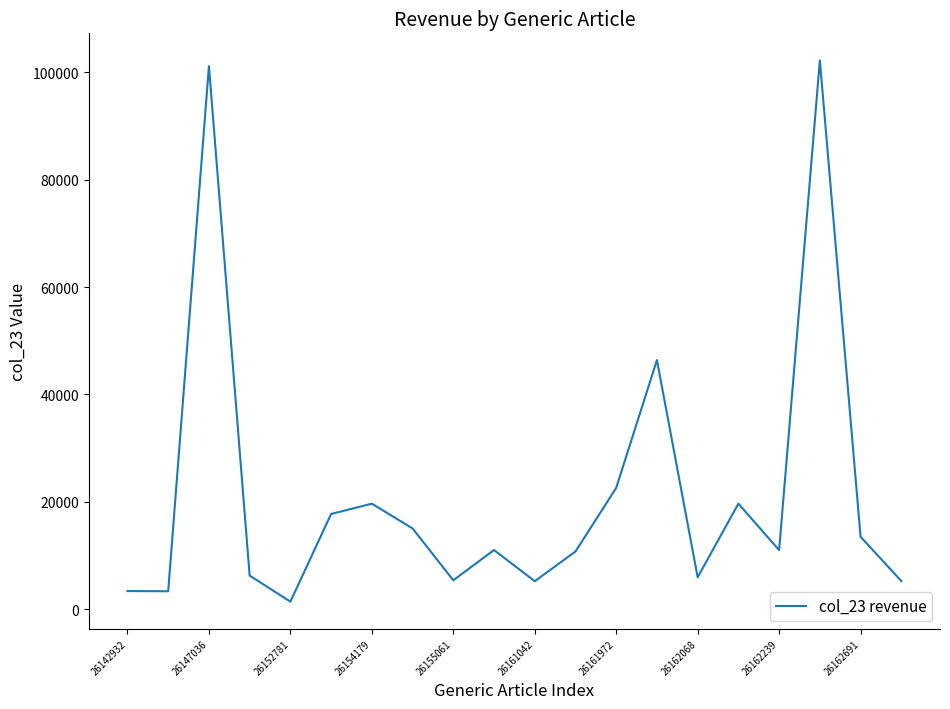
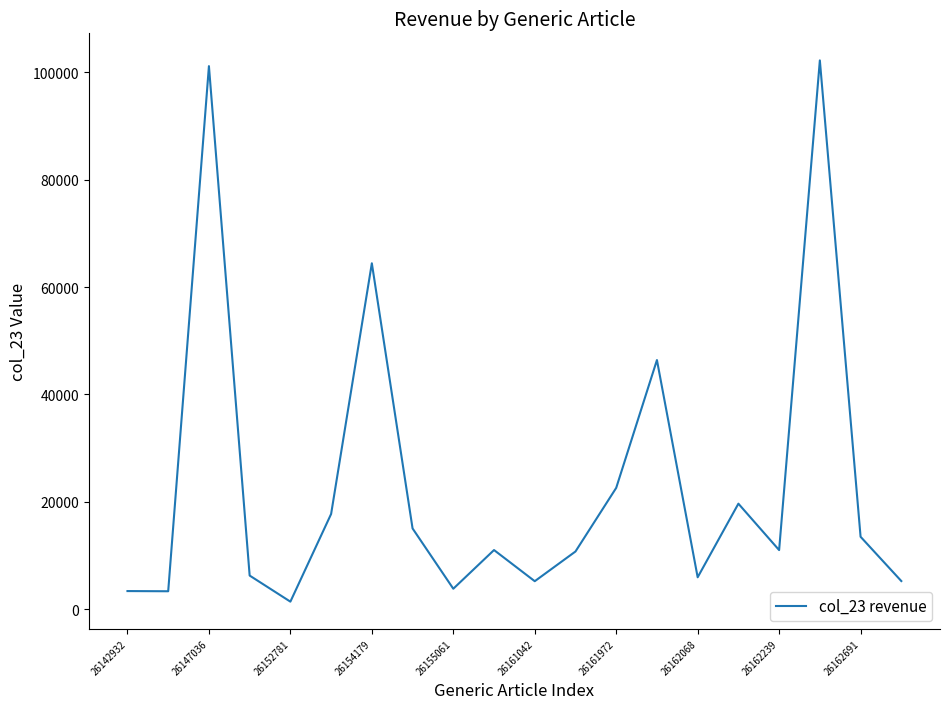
26154179: 20000 -> 64000
26155061: 5000 -> 4000
